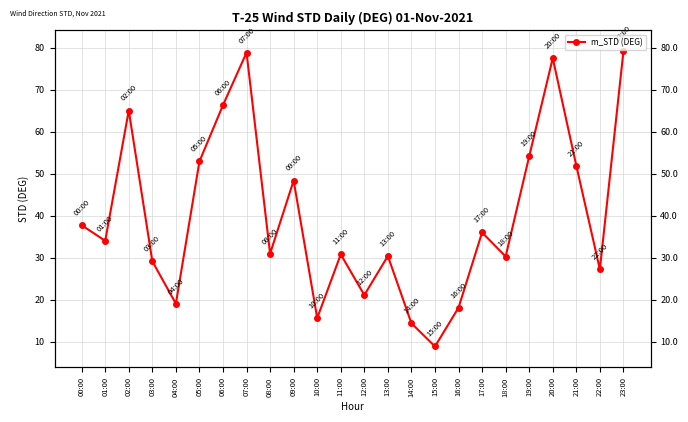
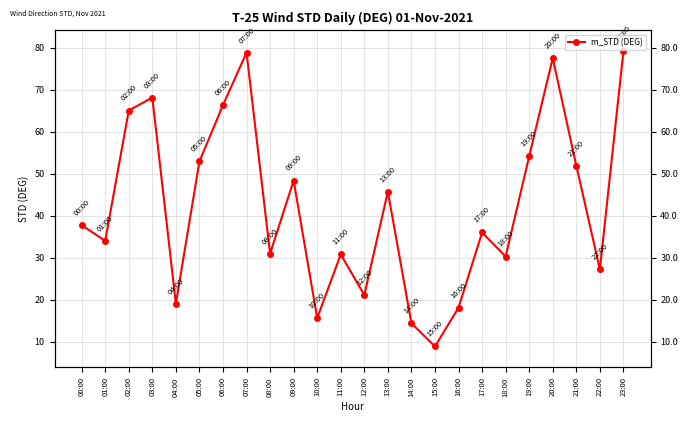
03:00: 29 -> 68
13:00: 30 -> 46
